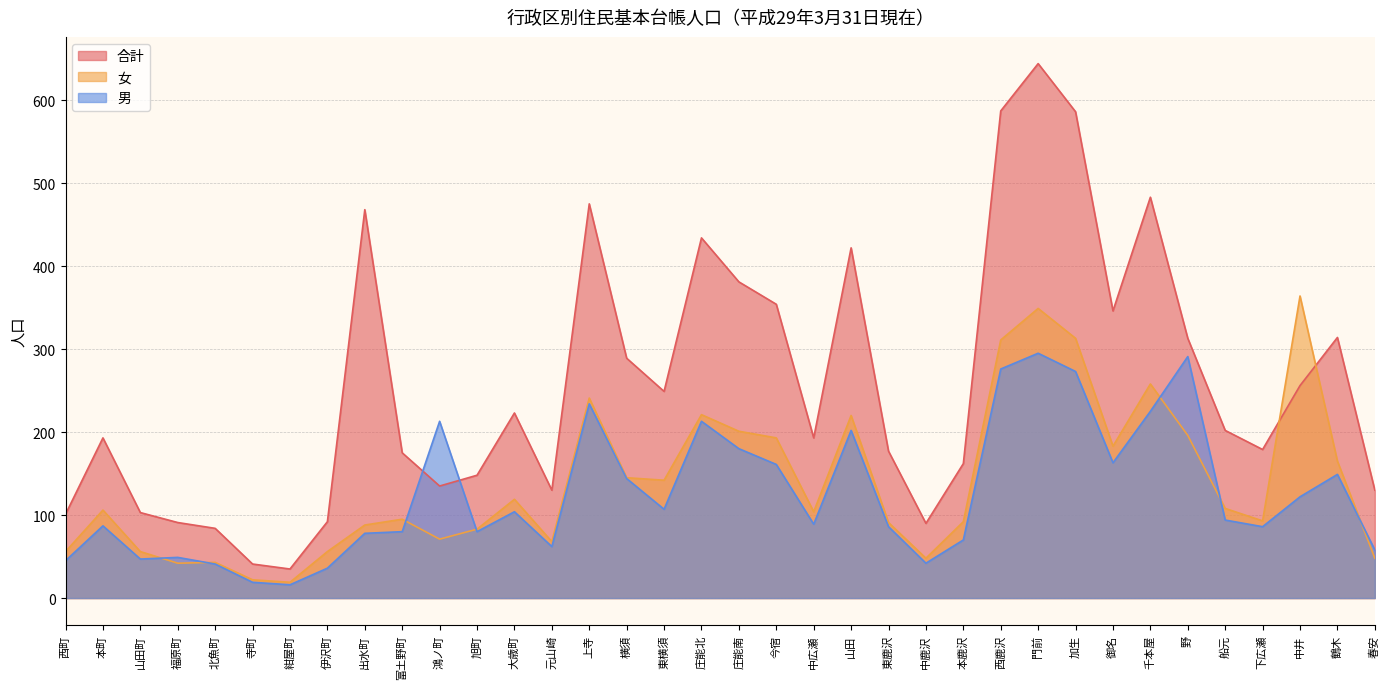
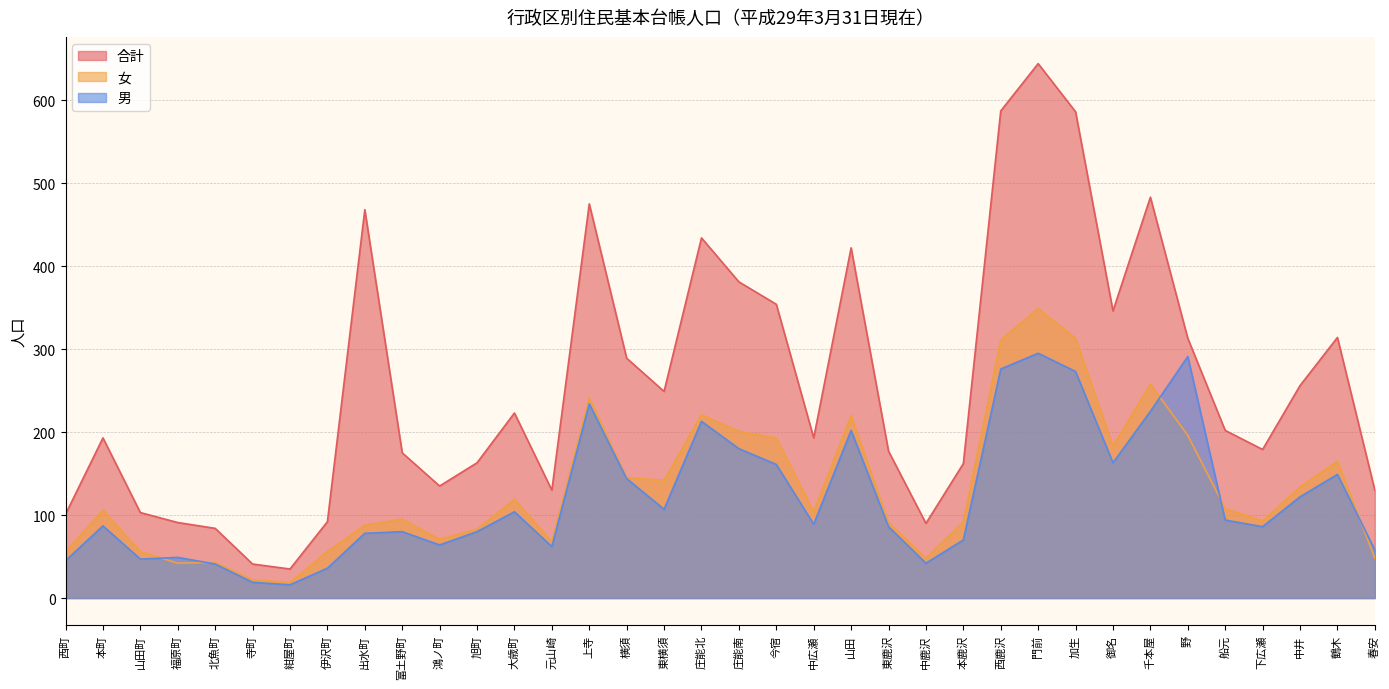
男, 鴻ノ町: 210 -> 60
合計, 旭町: 150 -> 160
女, 中井: 360 -> 130
